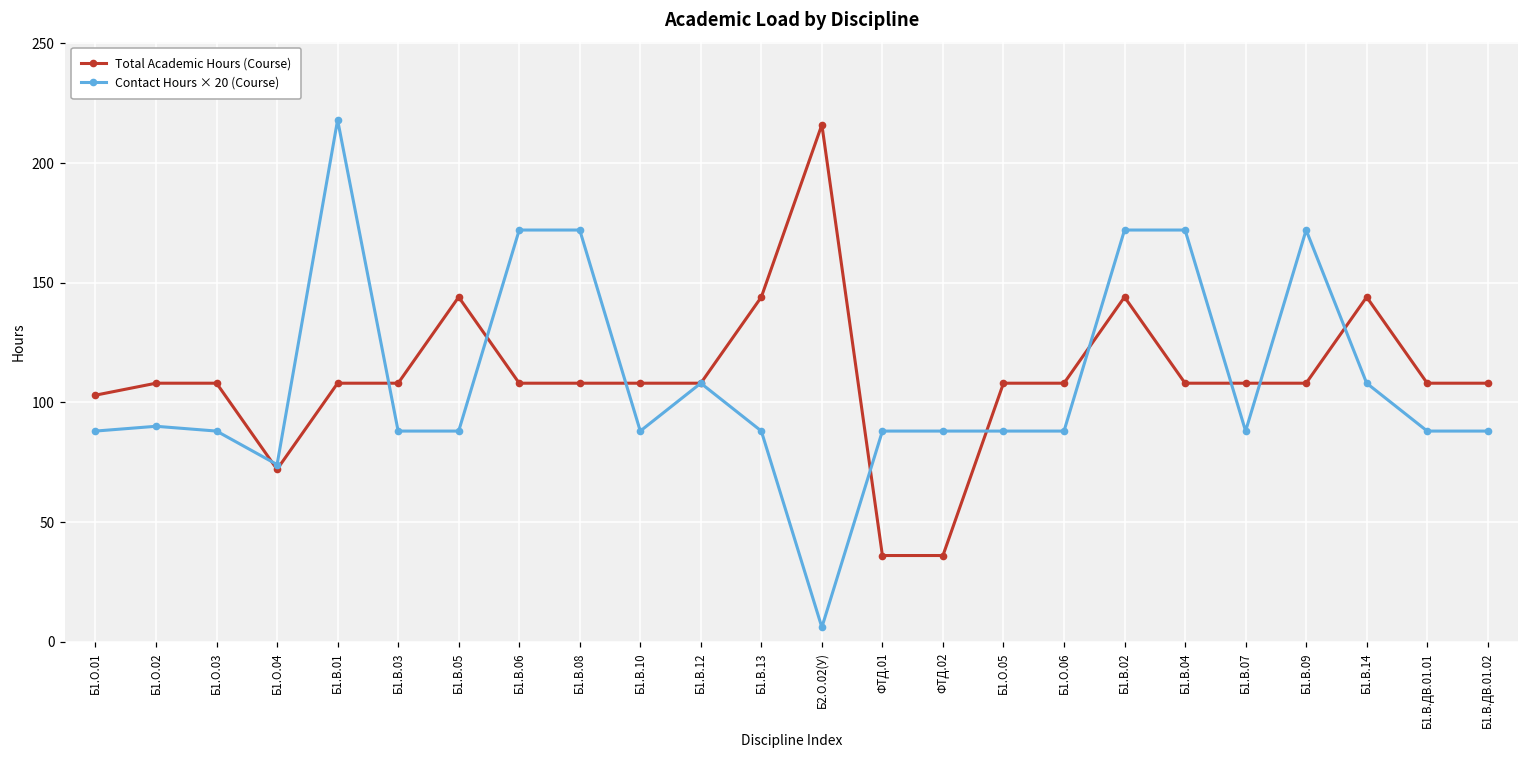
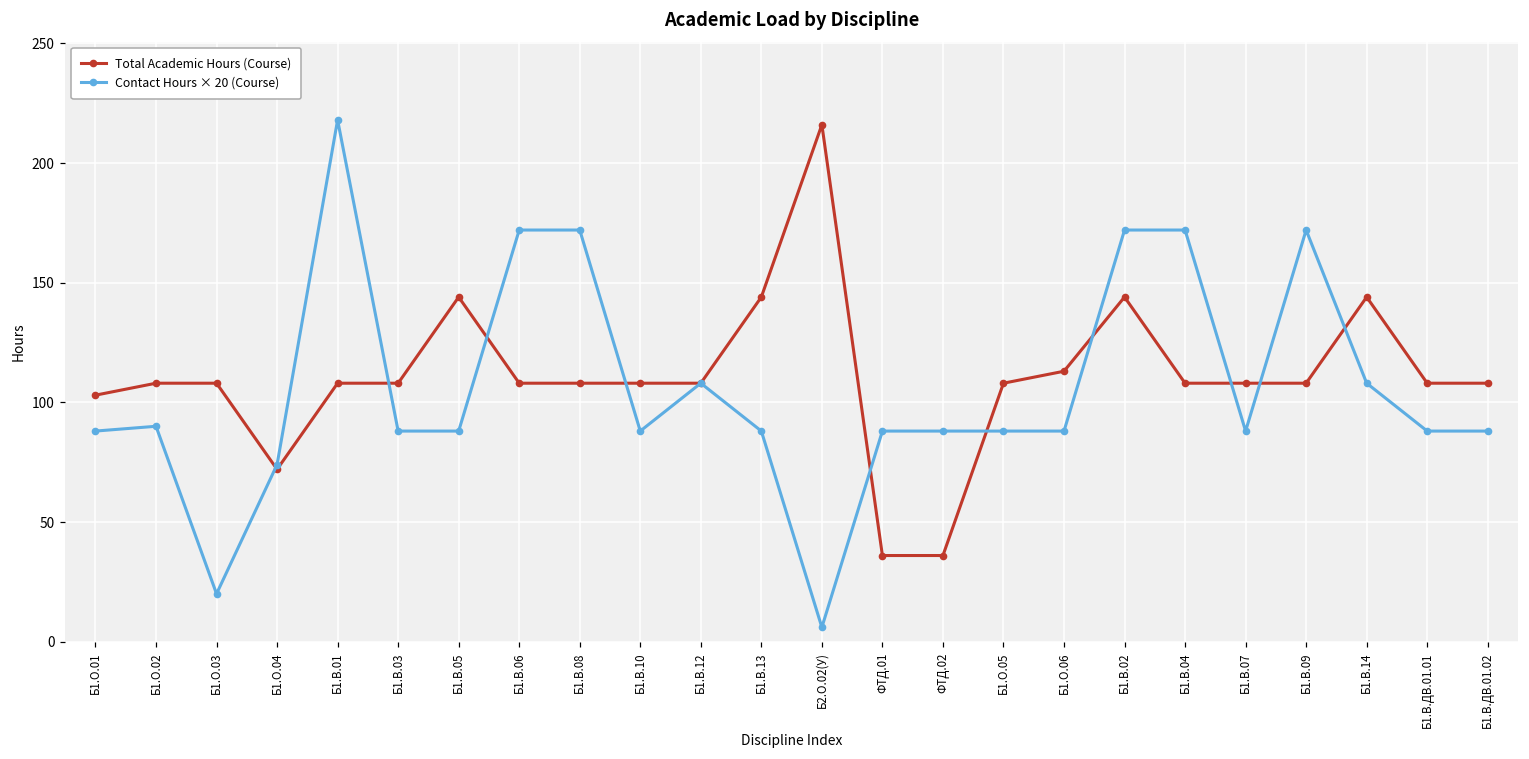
Contact Hours × 20 (Course), Б1.О.03: 88 -> 20
Total Academic Hours (Course), Б1.О.06: 108 -> 113
